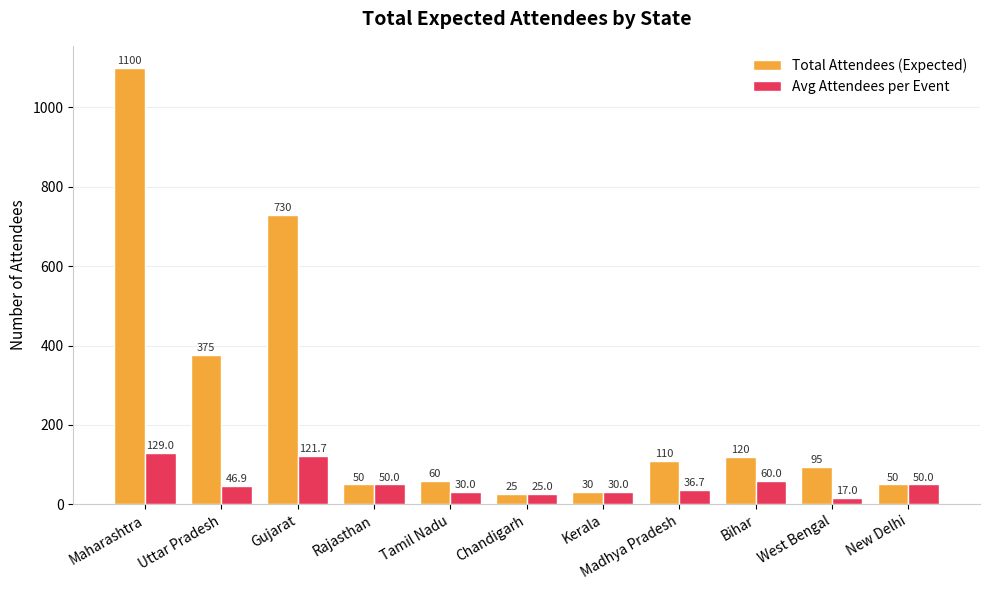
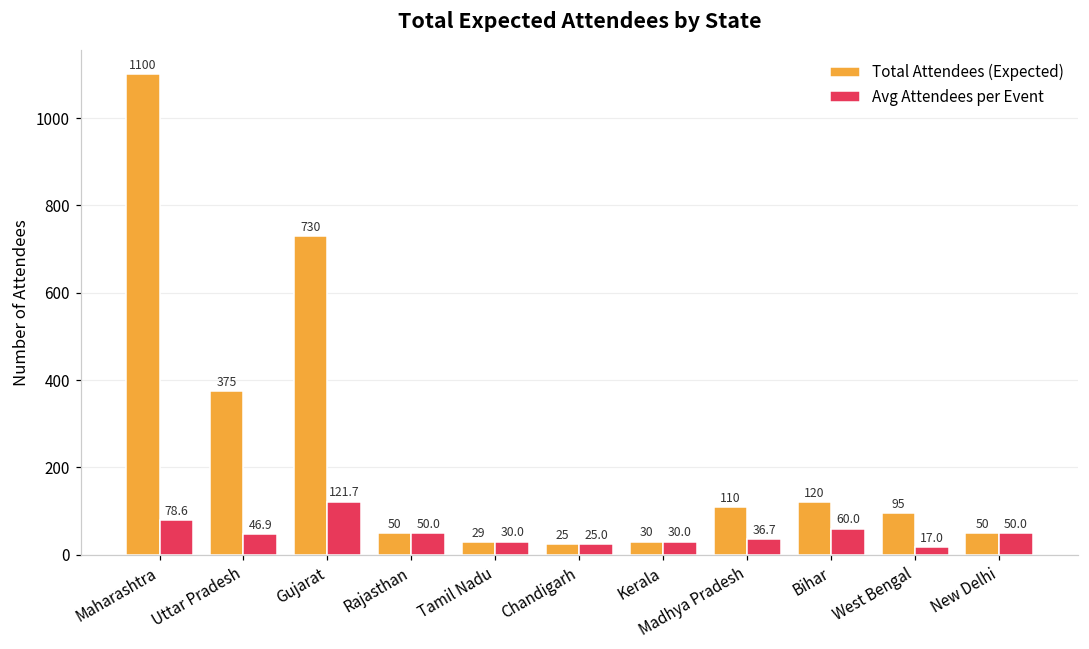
Avg Attendees per Event, Maharashtra: 129.0 -> 78.6
Total Attendees (Expected), Tamil Nadu: 60 -> 29
